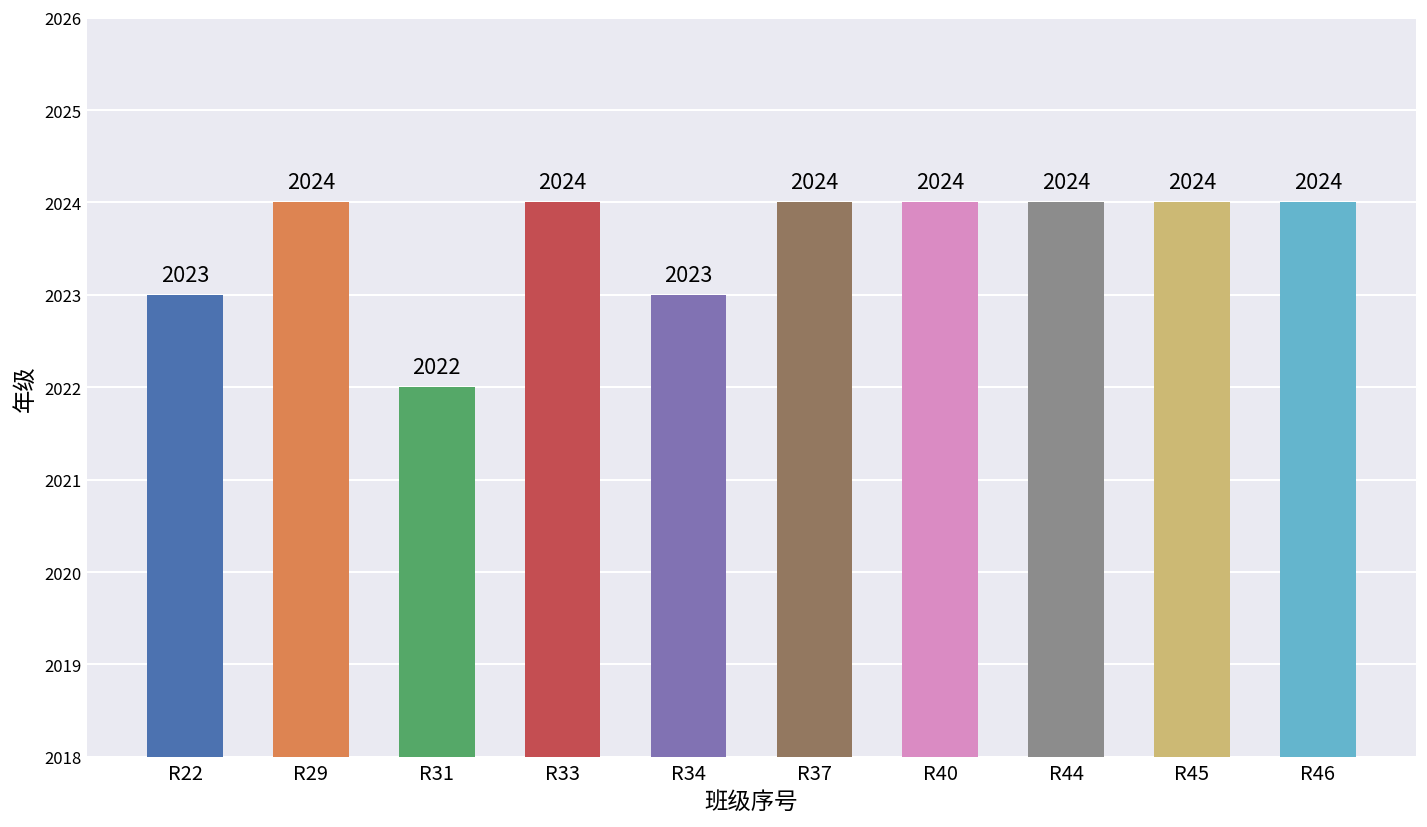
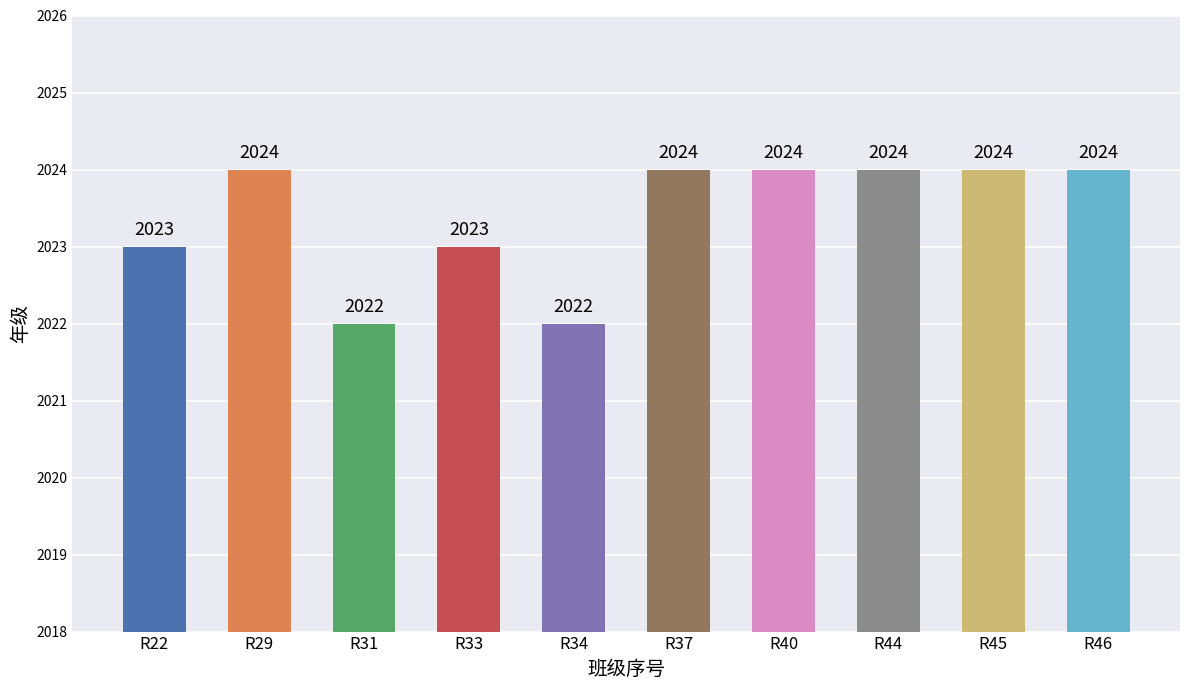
R33: 2024 -> 2023
R34: 2023 -> 2022
